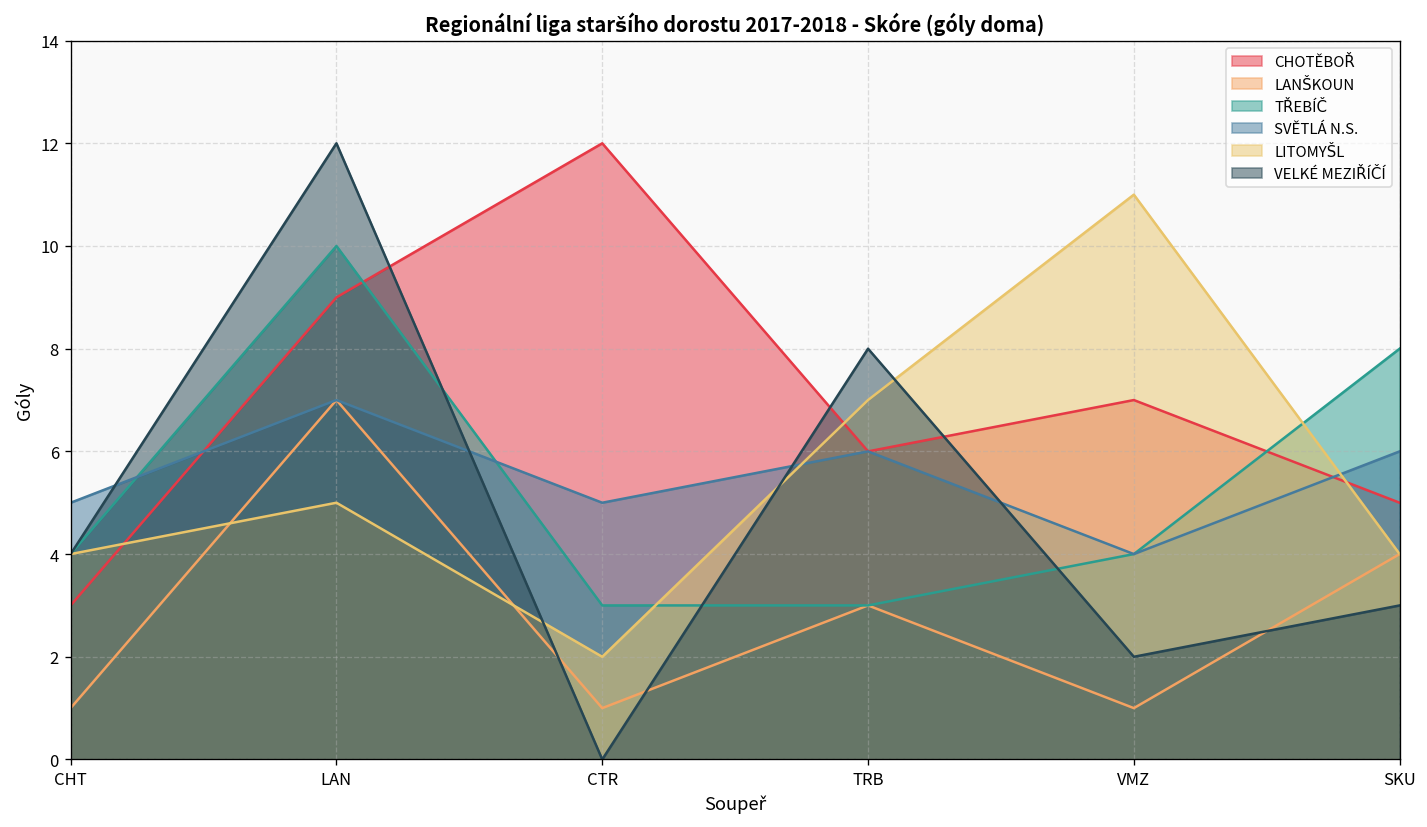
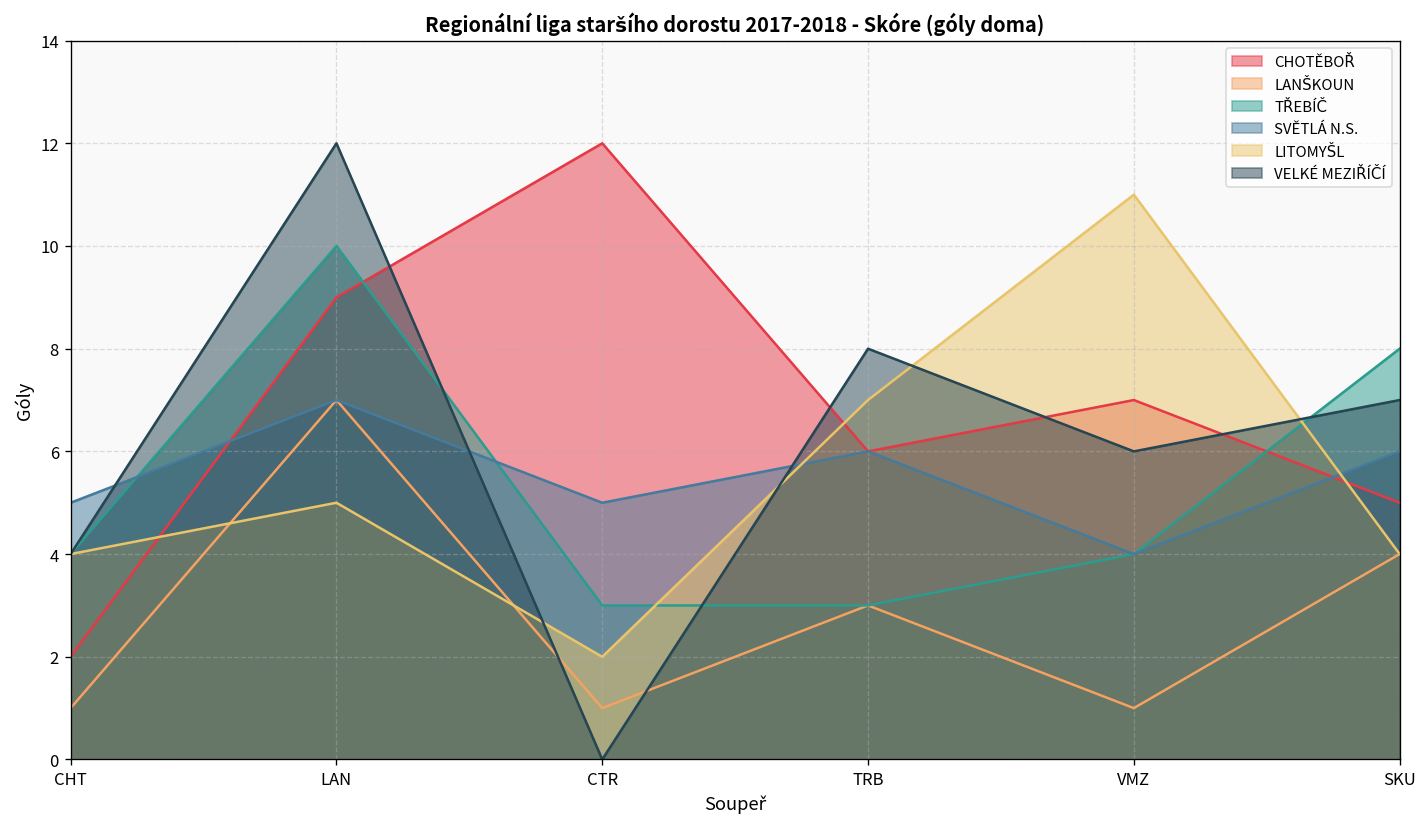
CHOTĚBOŘ, CHT: 3 -> 2
VELKÉ MEZIŘÍČÍ, VMZ: 2 -> 6
VELKÉ MEZIŘÍČÍ, SKU: 3 -> 7
